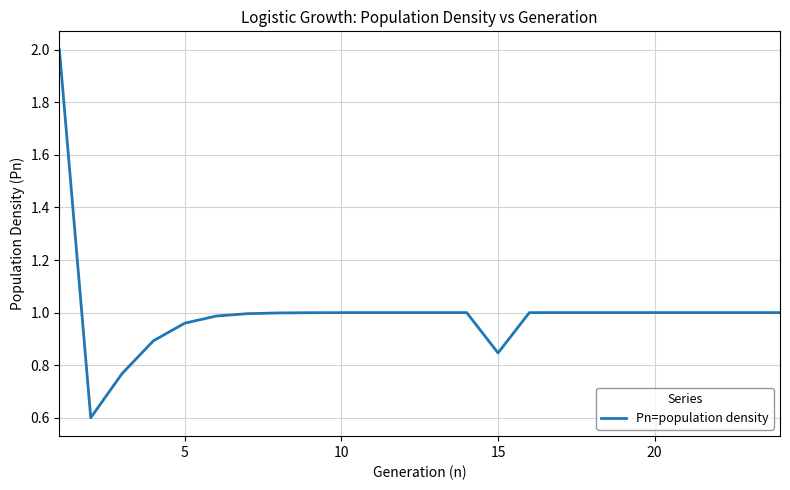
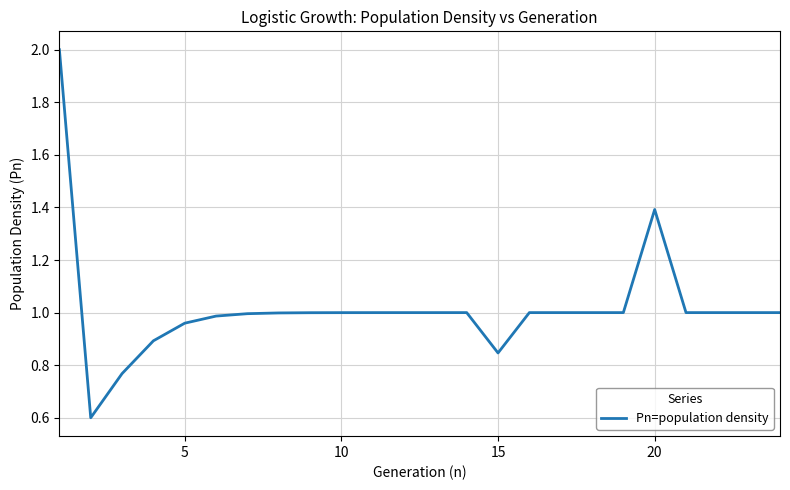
20: 1.00 -> 1.39
